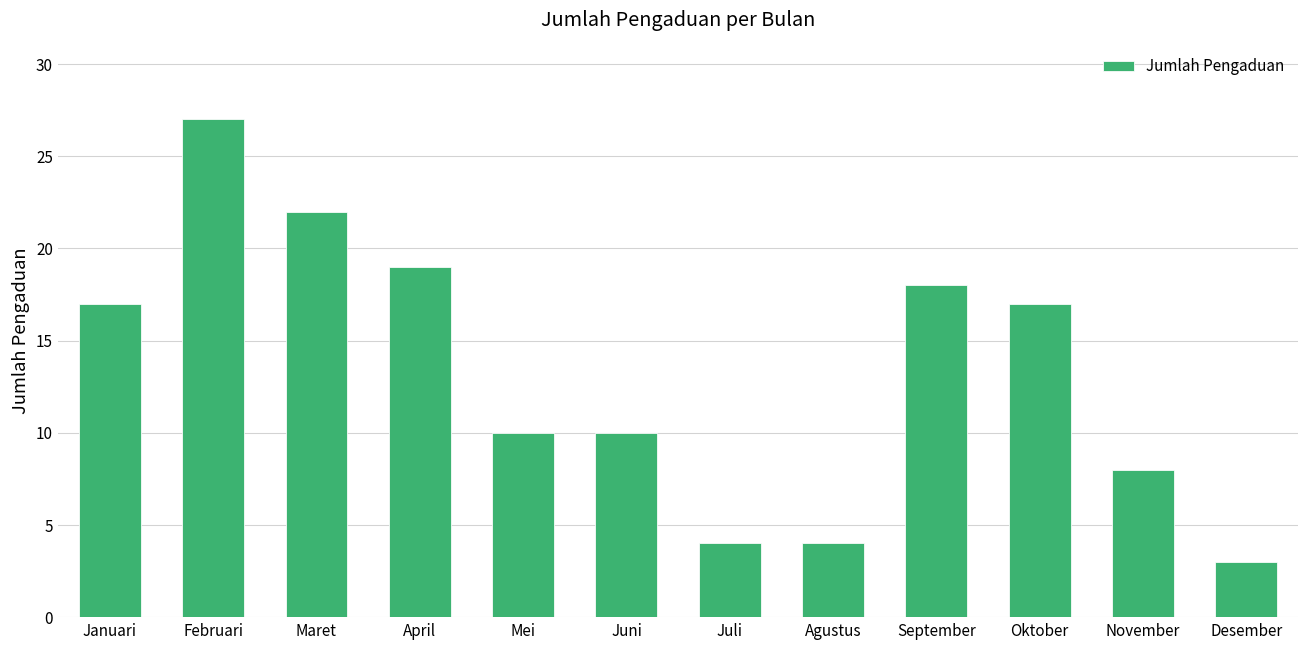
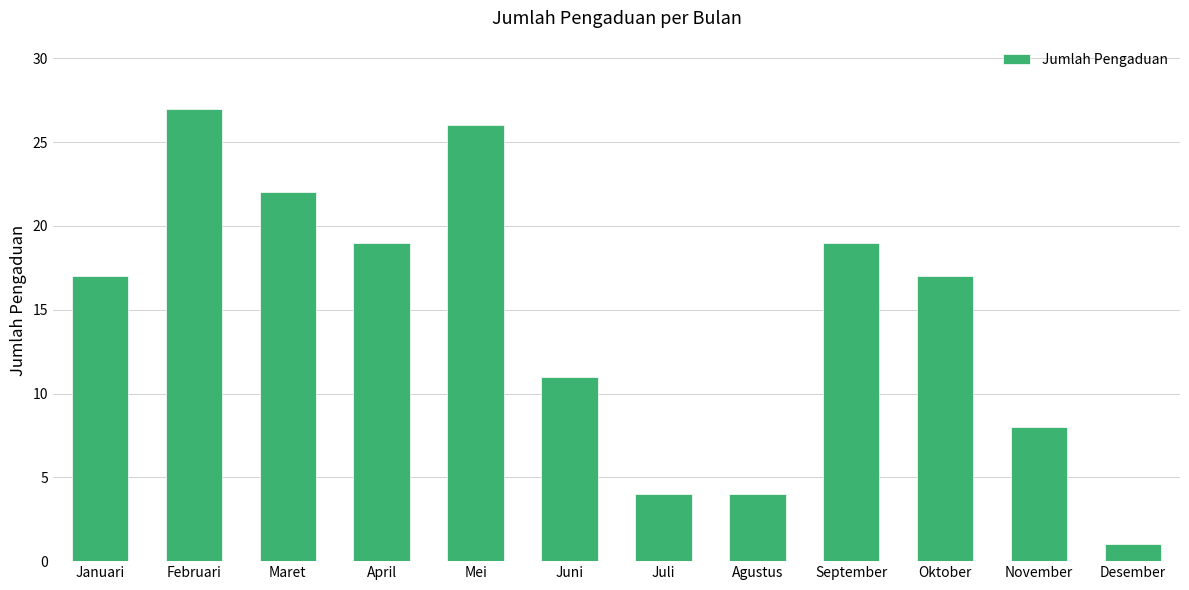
Mei: 10 -> 26
Juni: 10 -> 11
September: 18 -> 19
Desember: 3 -> 1
